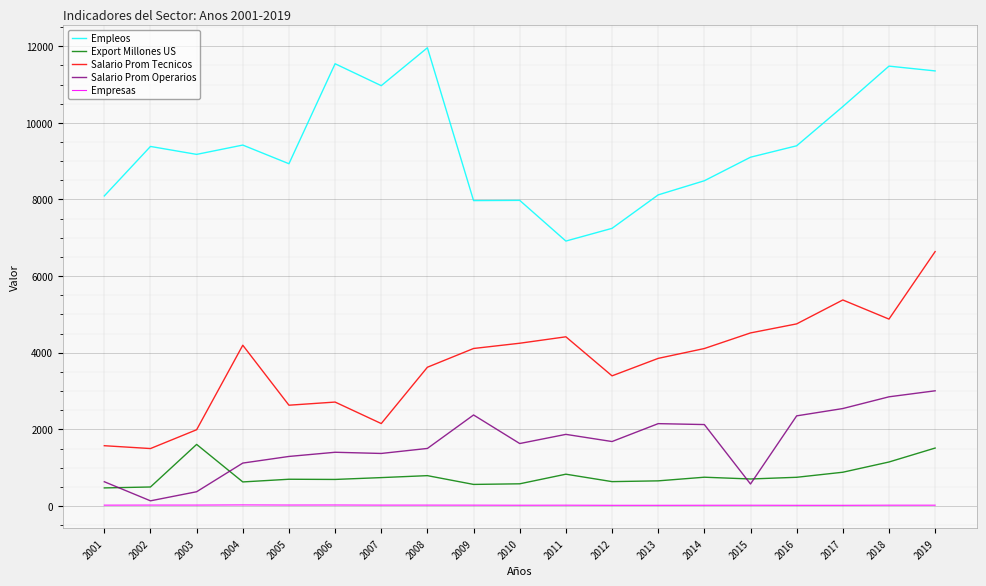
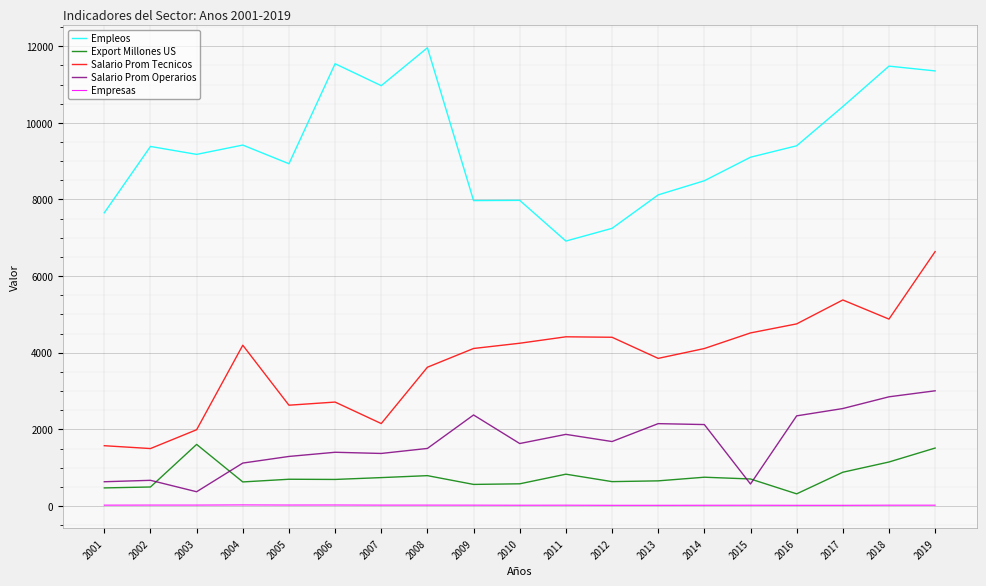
Empleos, 2001: 8100 -> 7700
Salario Prom Operarios, 2002: 100 -> 700
Salario Prom Tecnicos, 2012: 3400 -> 4400
Export Millones US, 2016: 800 -> 300
